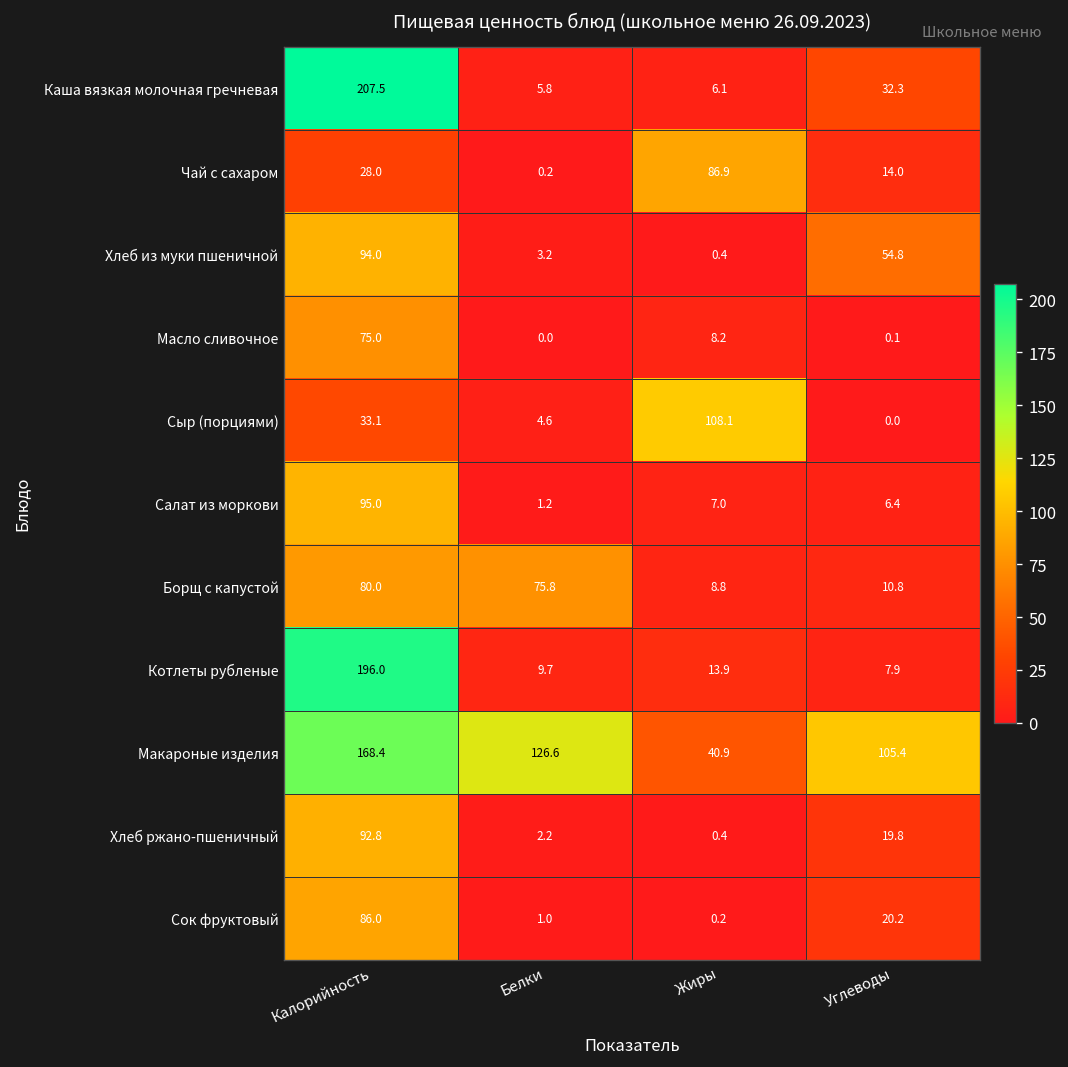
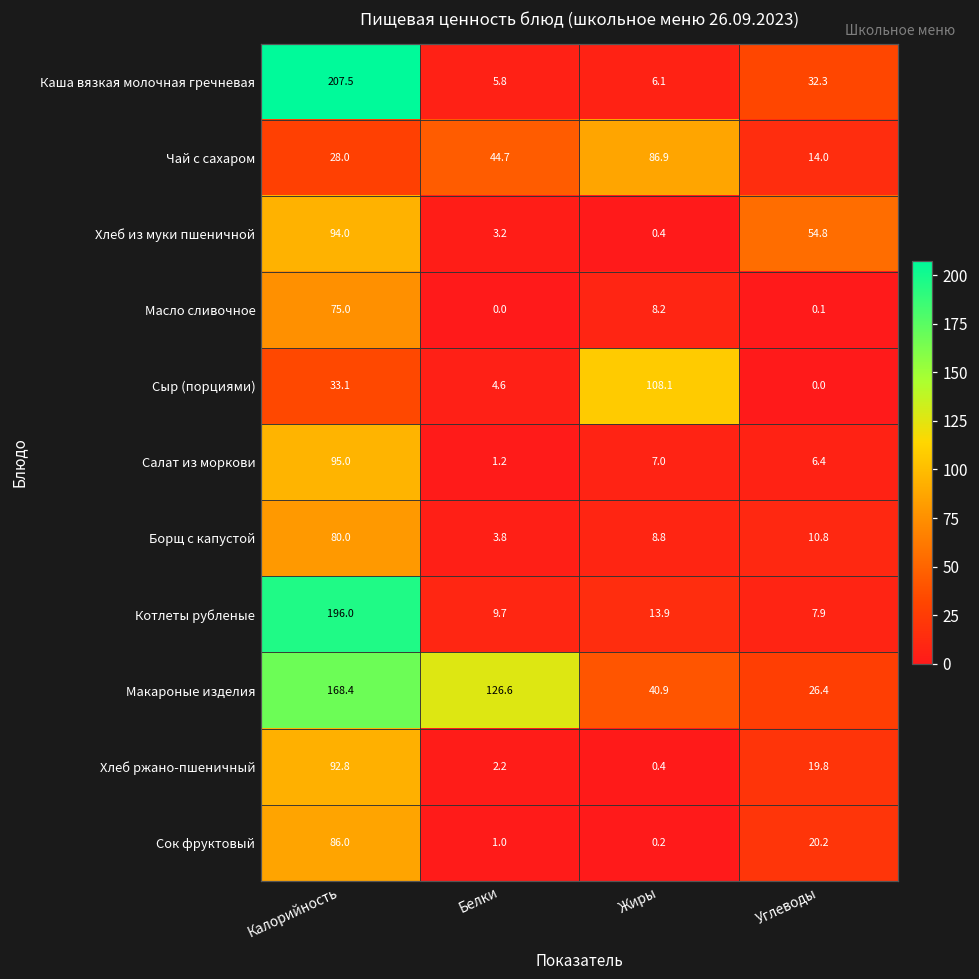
Чай с сахаром, Белки: 0.2 -> 44.7
Борщ с капустой, Белки: 75.8 -> 3.8
Макароные изделия, Углеводы: 105.4 -> 26.4
